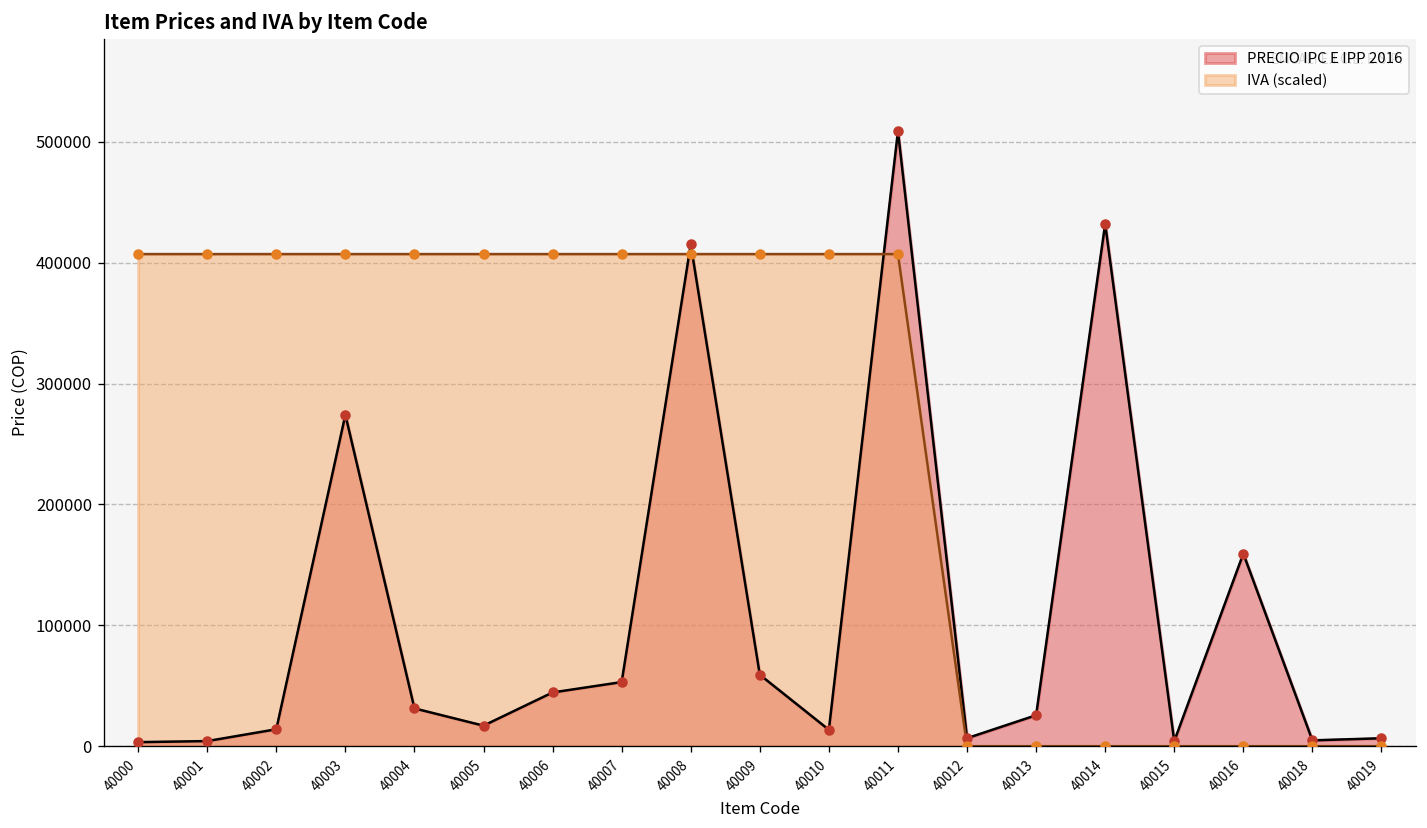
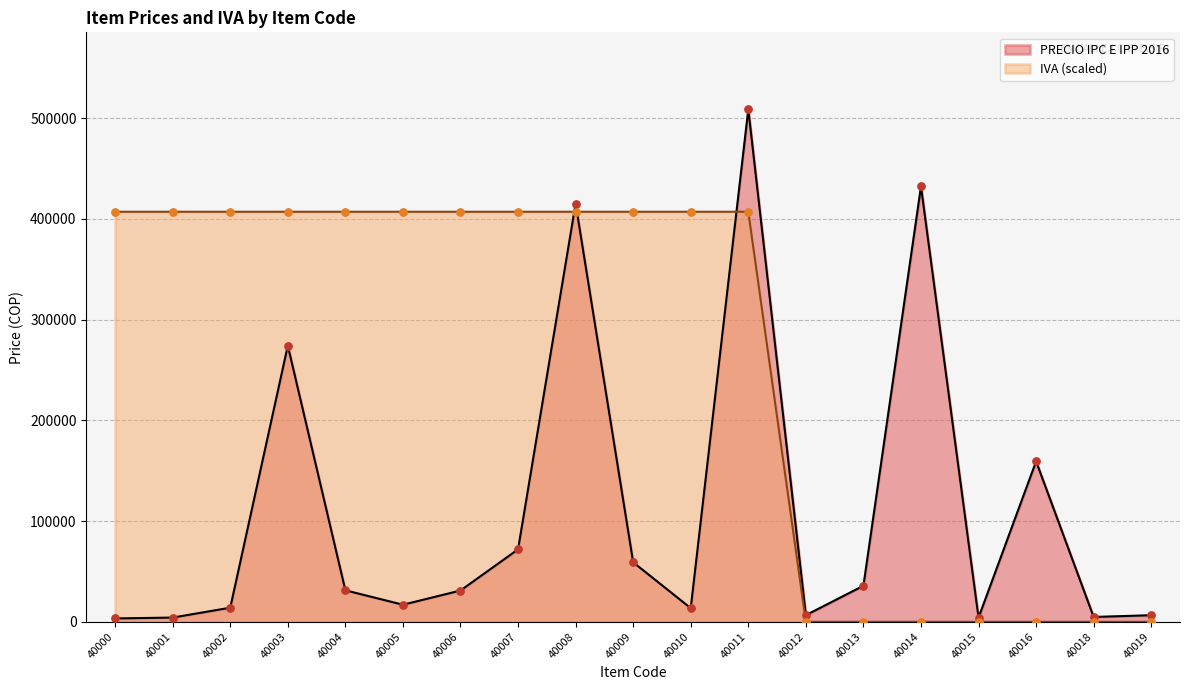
PRECIO IPC E IPP 2016, 40006: 44000 -> 31000
PRECIO IPC E IPP 2016, 40007: 53000 -> 72000
PRECIO IPC E IPP 2016, 40013: 26000 -> 36000
